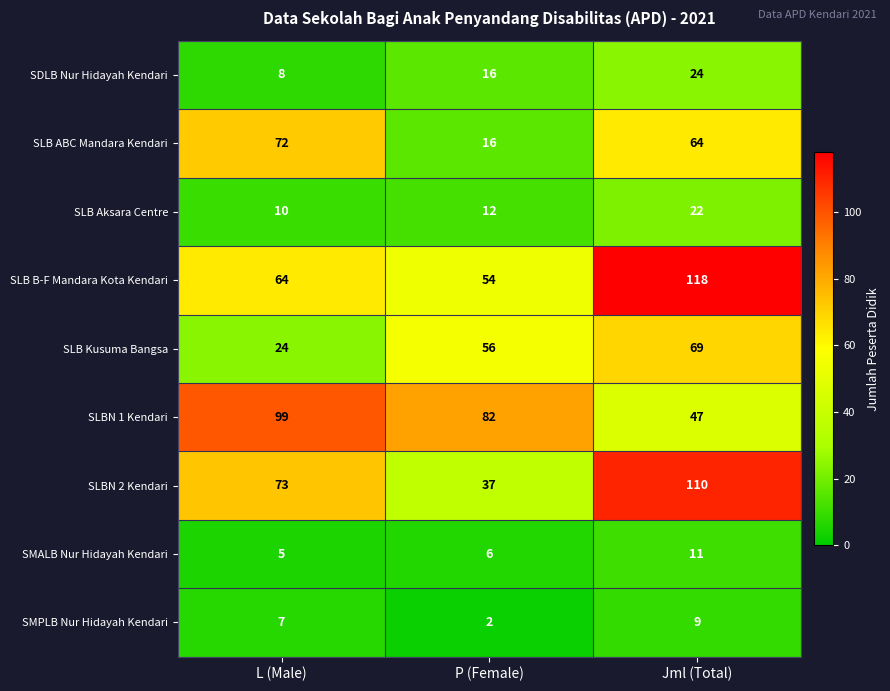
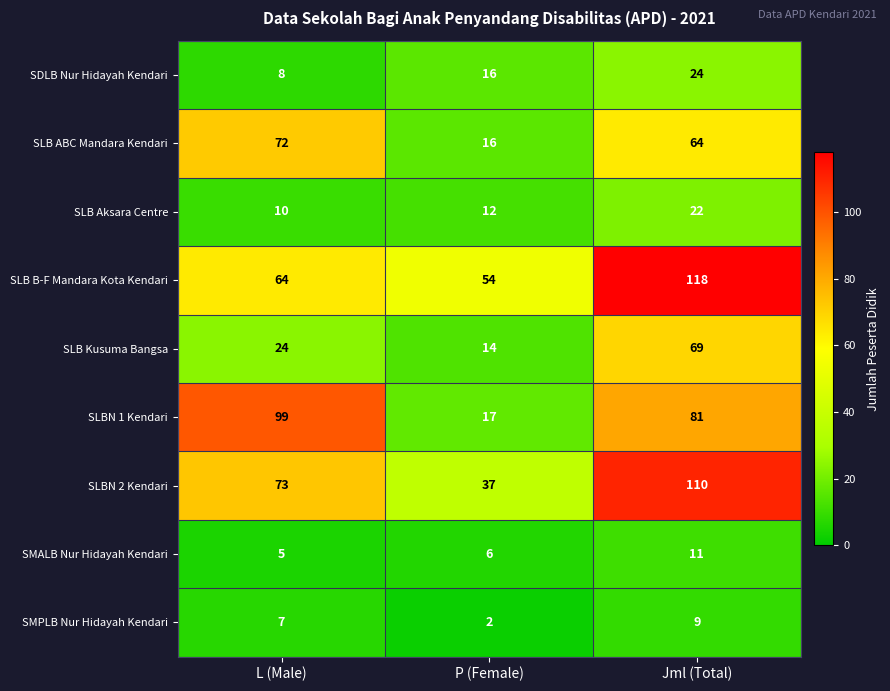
SLB Kusuma Bangsa, P (Female): 56 -> 14
SLBN 1 Kendari, P (Female): 82 -> 17
SLBN 1 Kendari, Jml (Total): 47 -> 81
